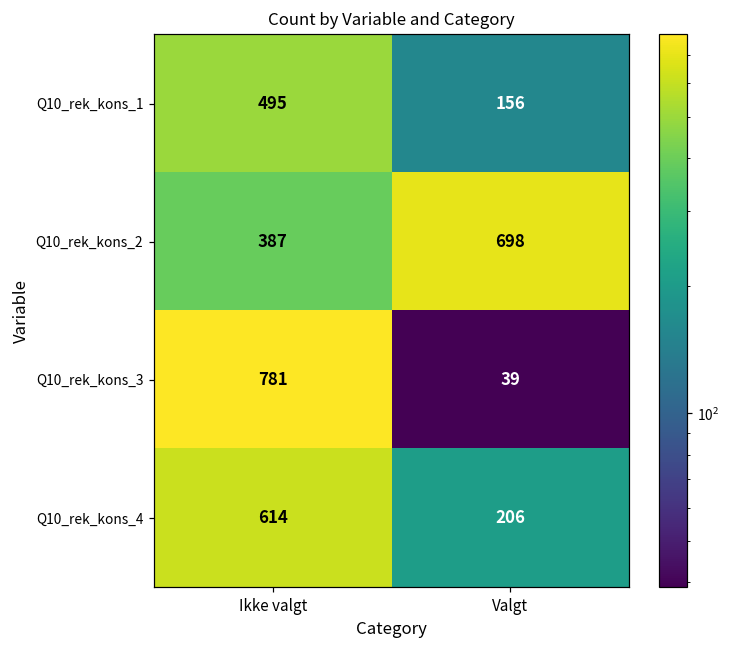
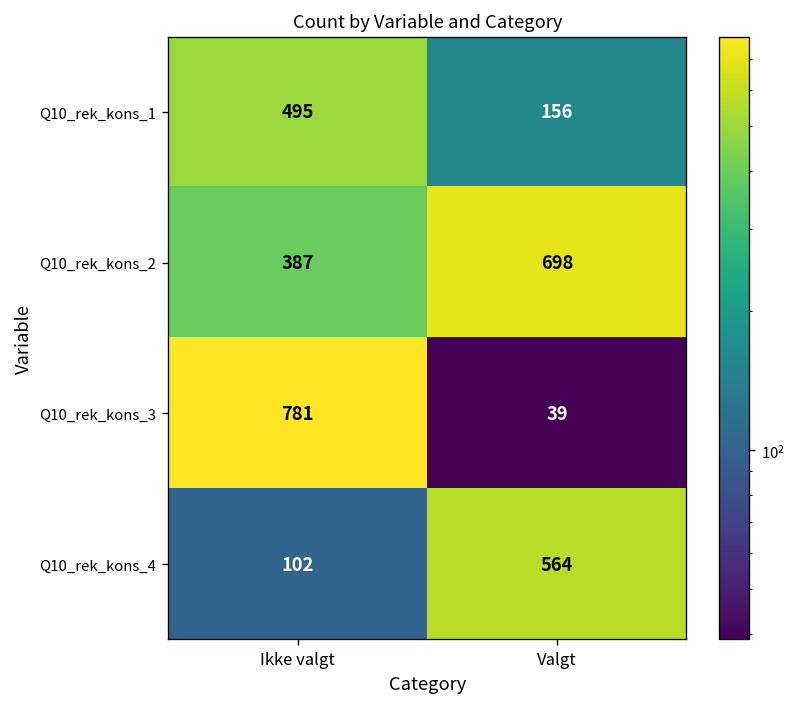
Q10_rek_kons_4, Ikke valgt: 614 -> 102
Q10_rek_kons_4, Valgt: 206 -> 564
